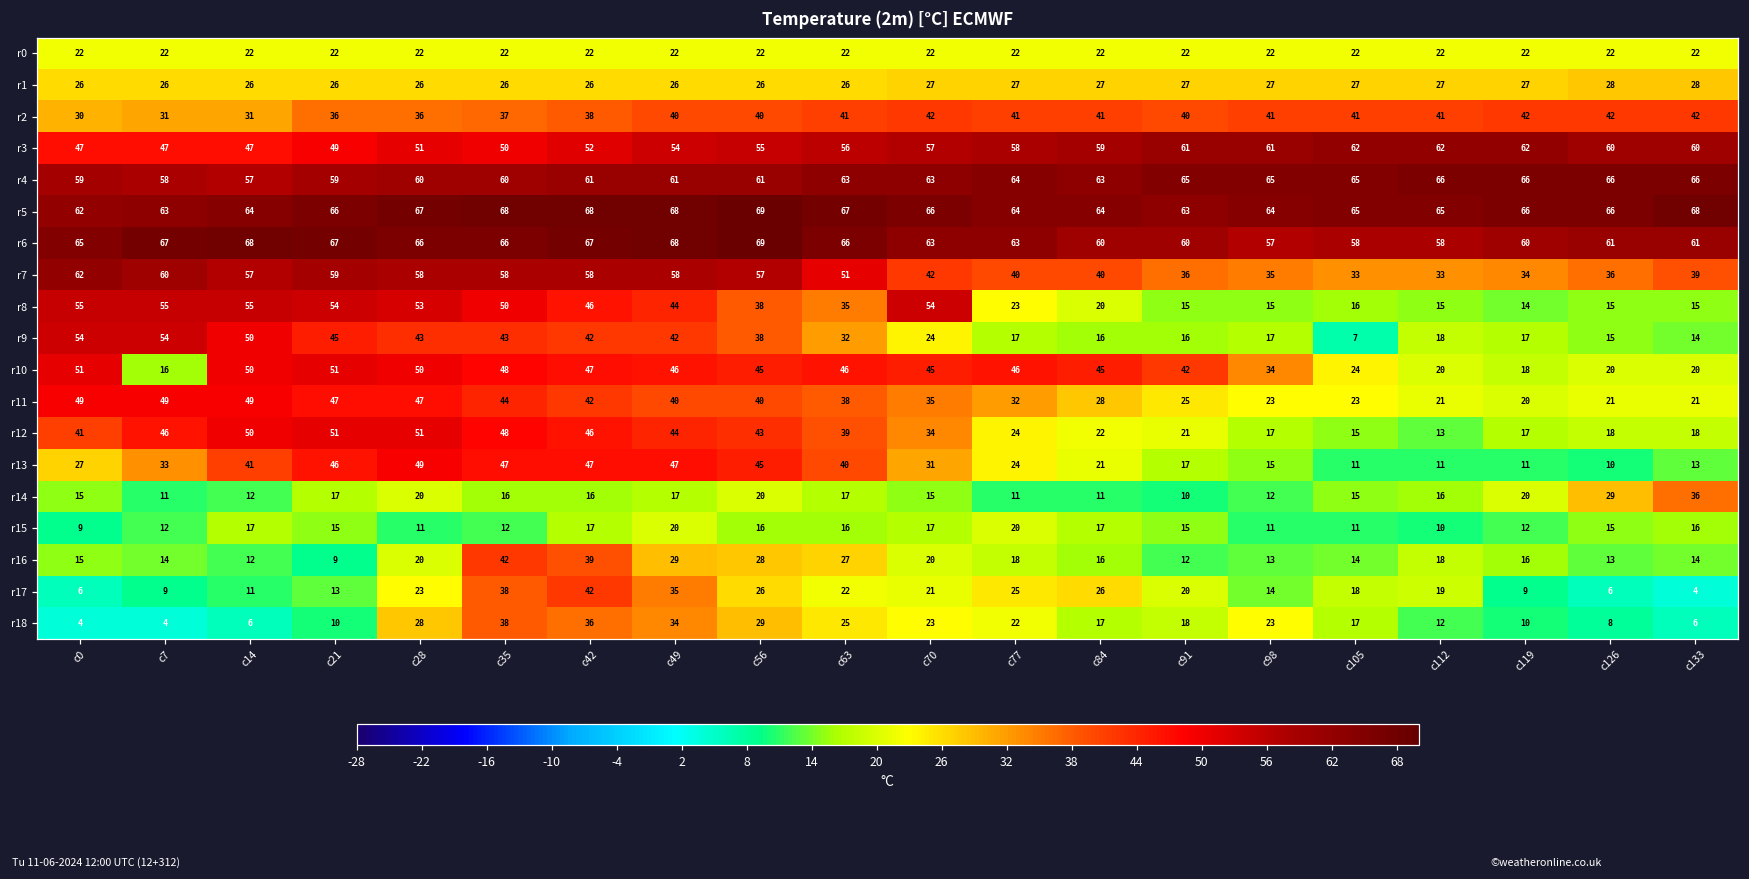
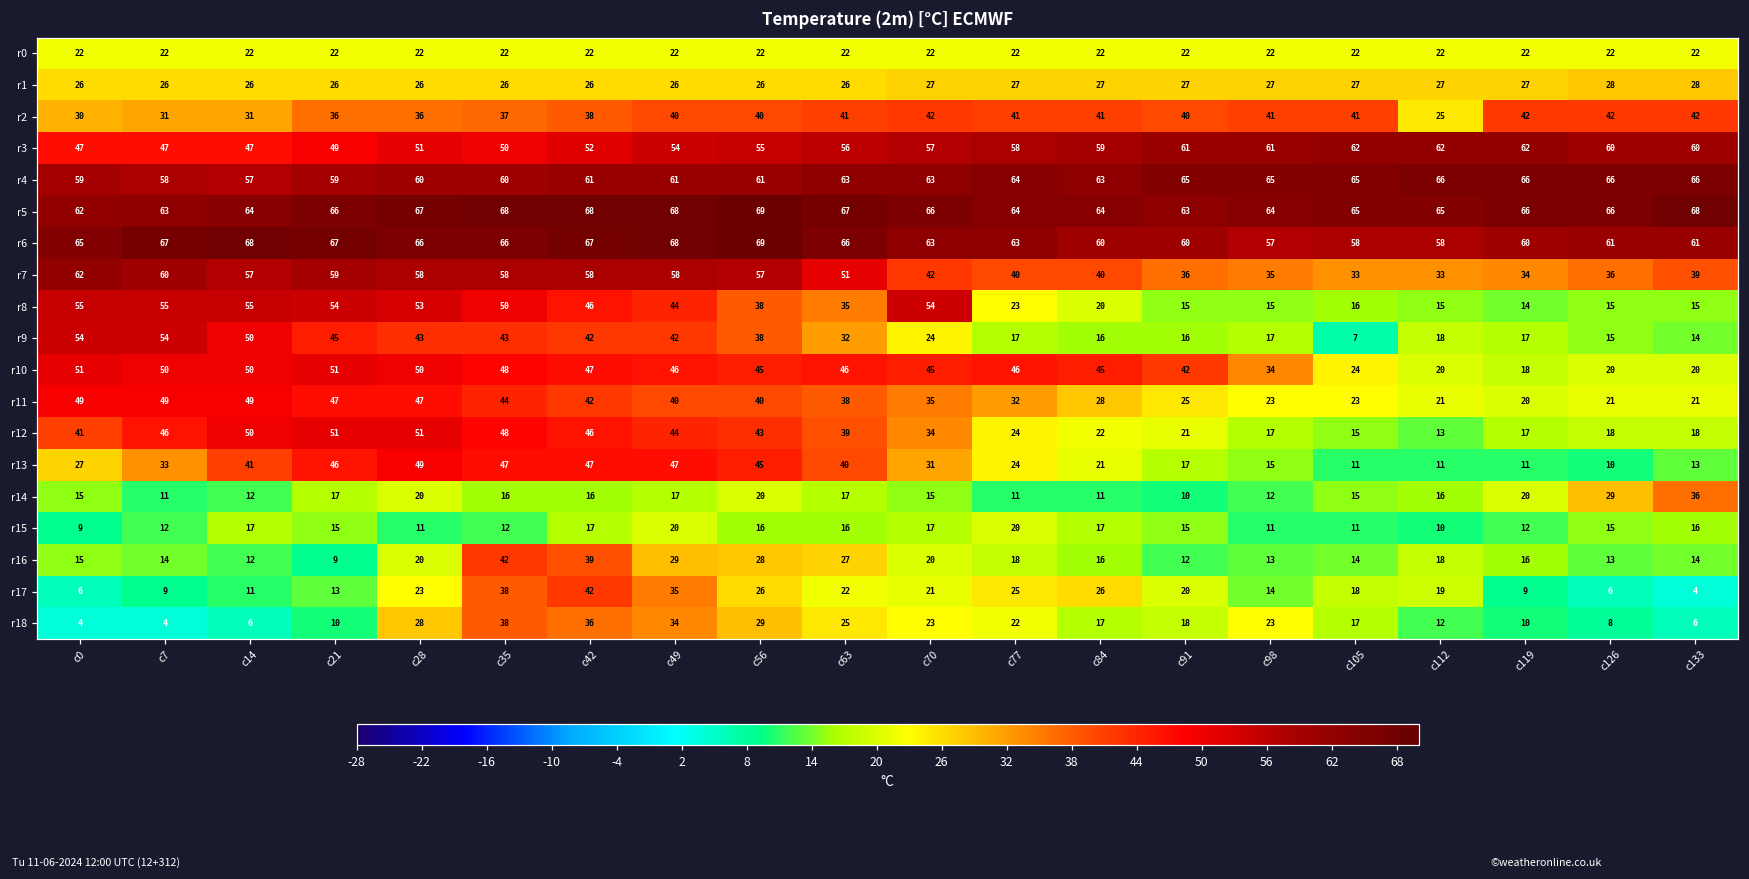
r2, c112: 41 -> 25
r10, c7: 16 -> 50
